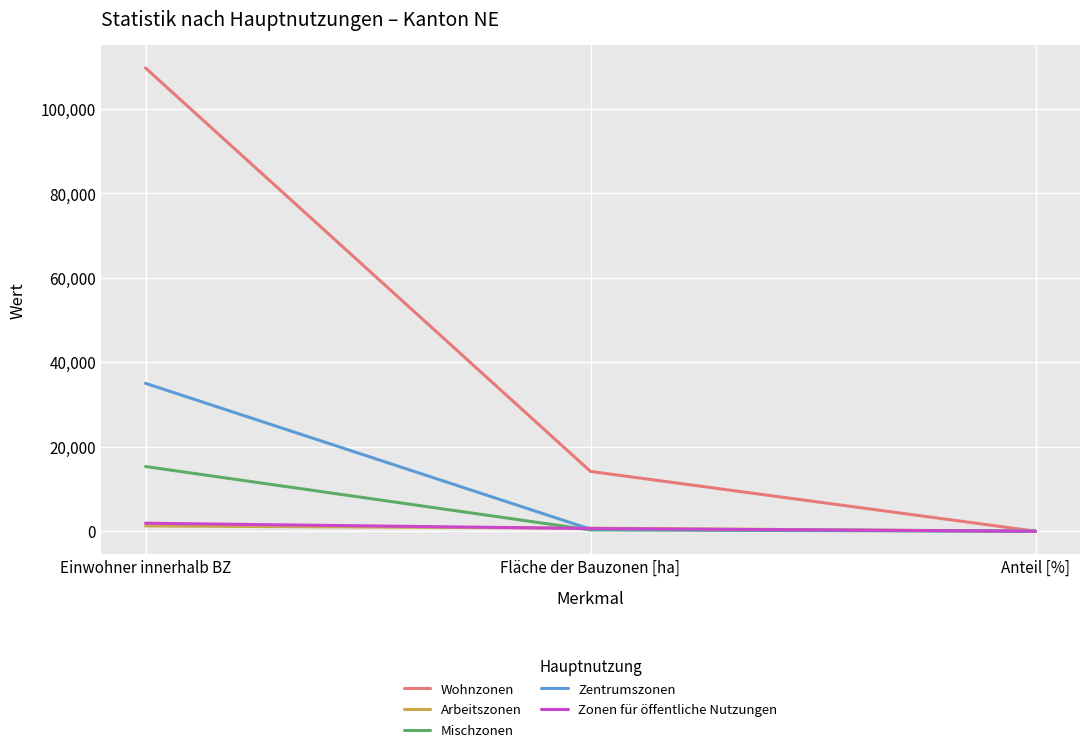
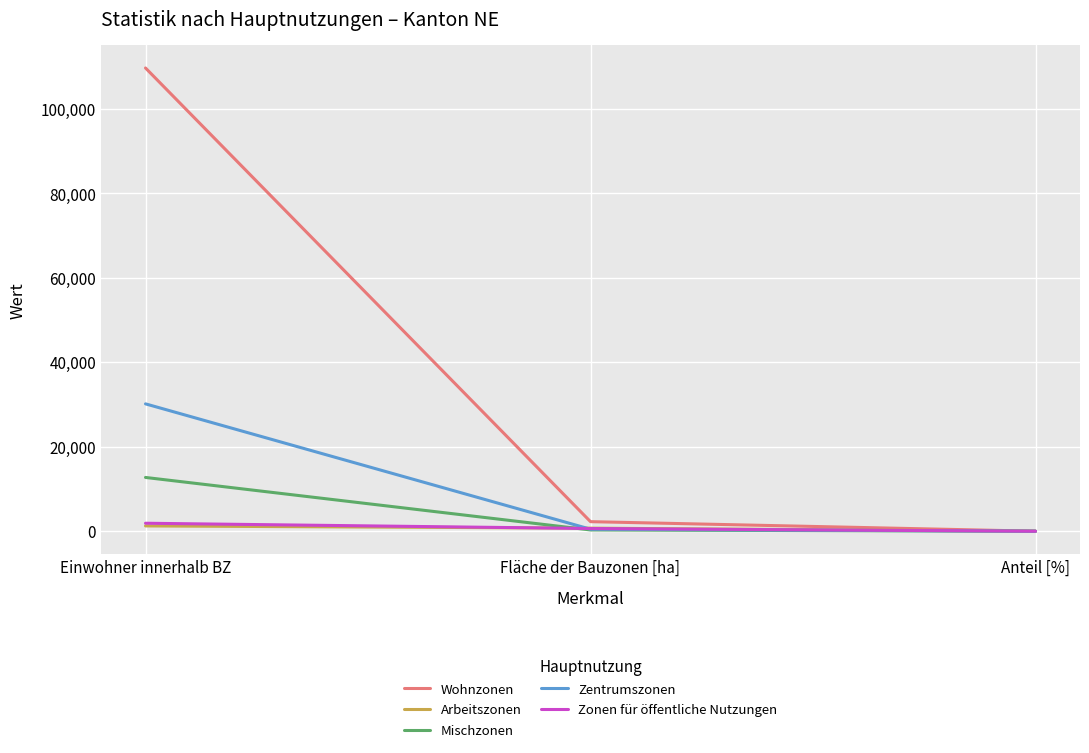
Mischzonen, Einwohner innerhalb BZ: 15,000 -> 13,000
Zentrumszonen, Einwohner innerhalb BZ: 35,000 -> 30,000
Wohnzonen, Fläche der Bauzonen [ha]: 14,000 -> 2,000
